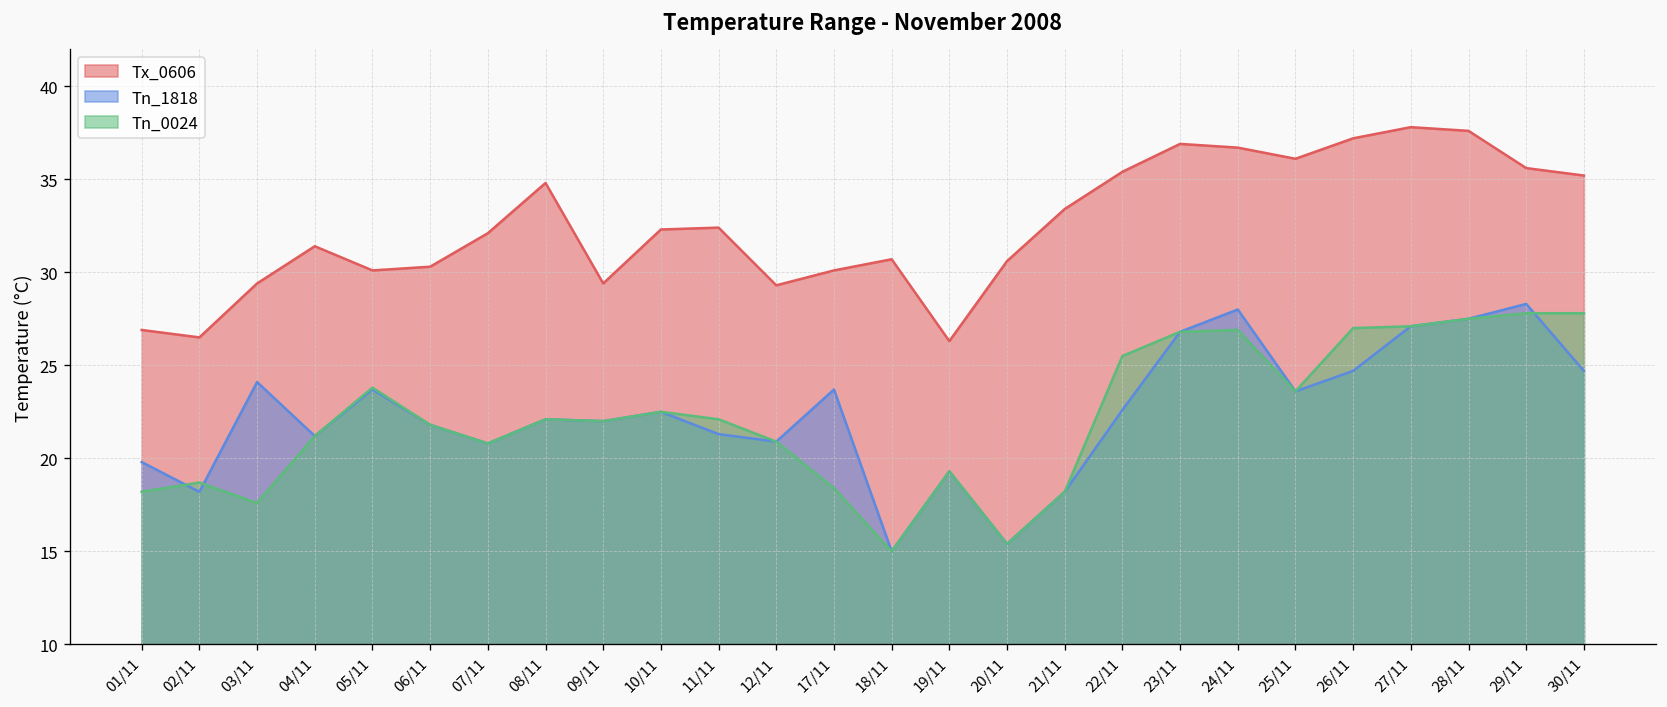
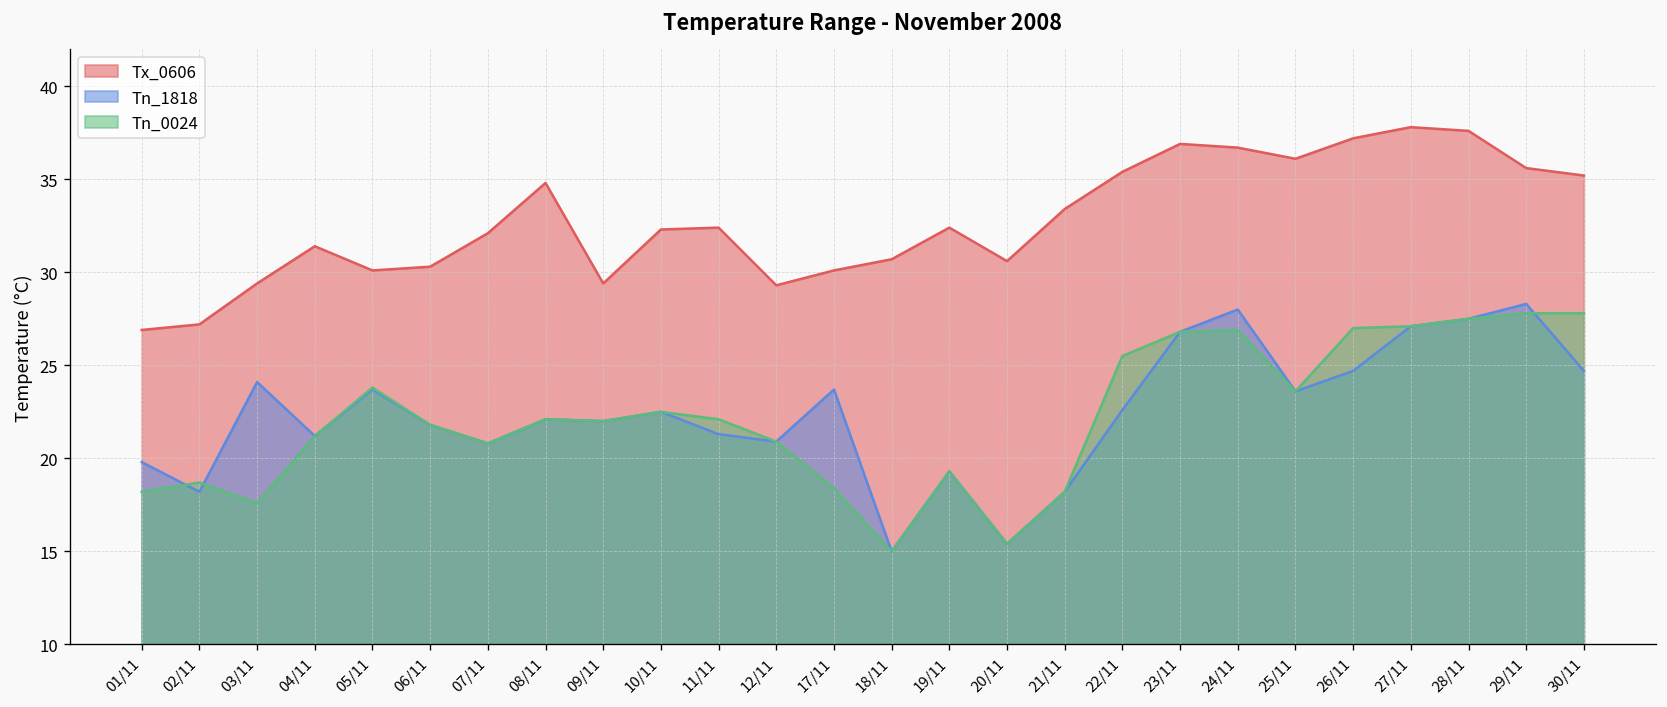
Tx_0606, 02/11: 26.5 -> 27.2
Tx_0606, 19/11: 26.3 -> 32.4
